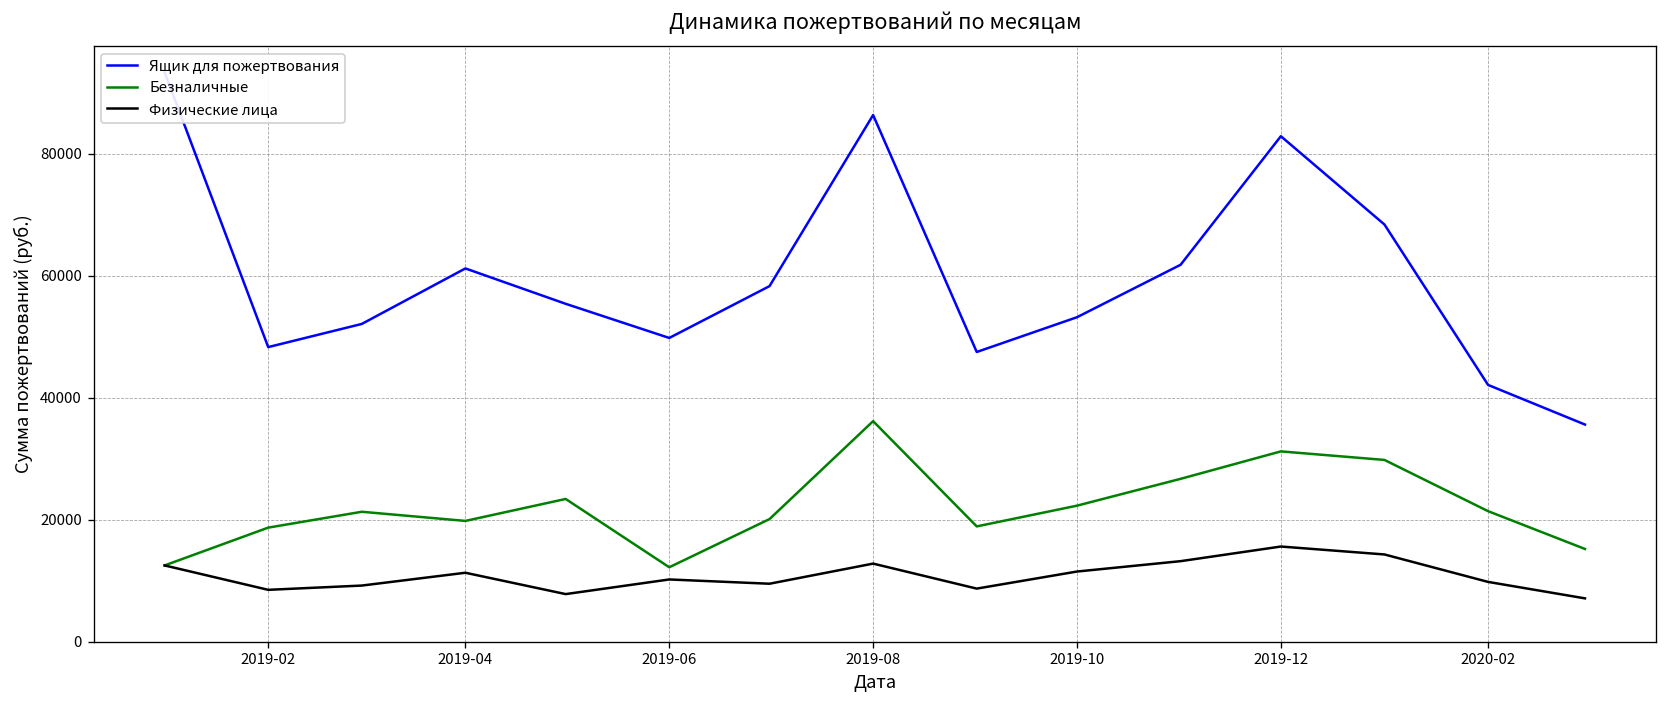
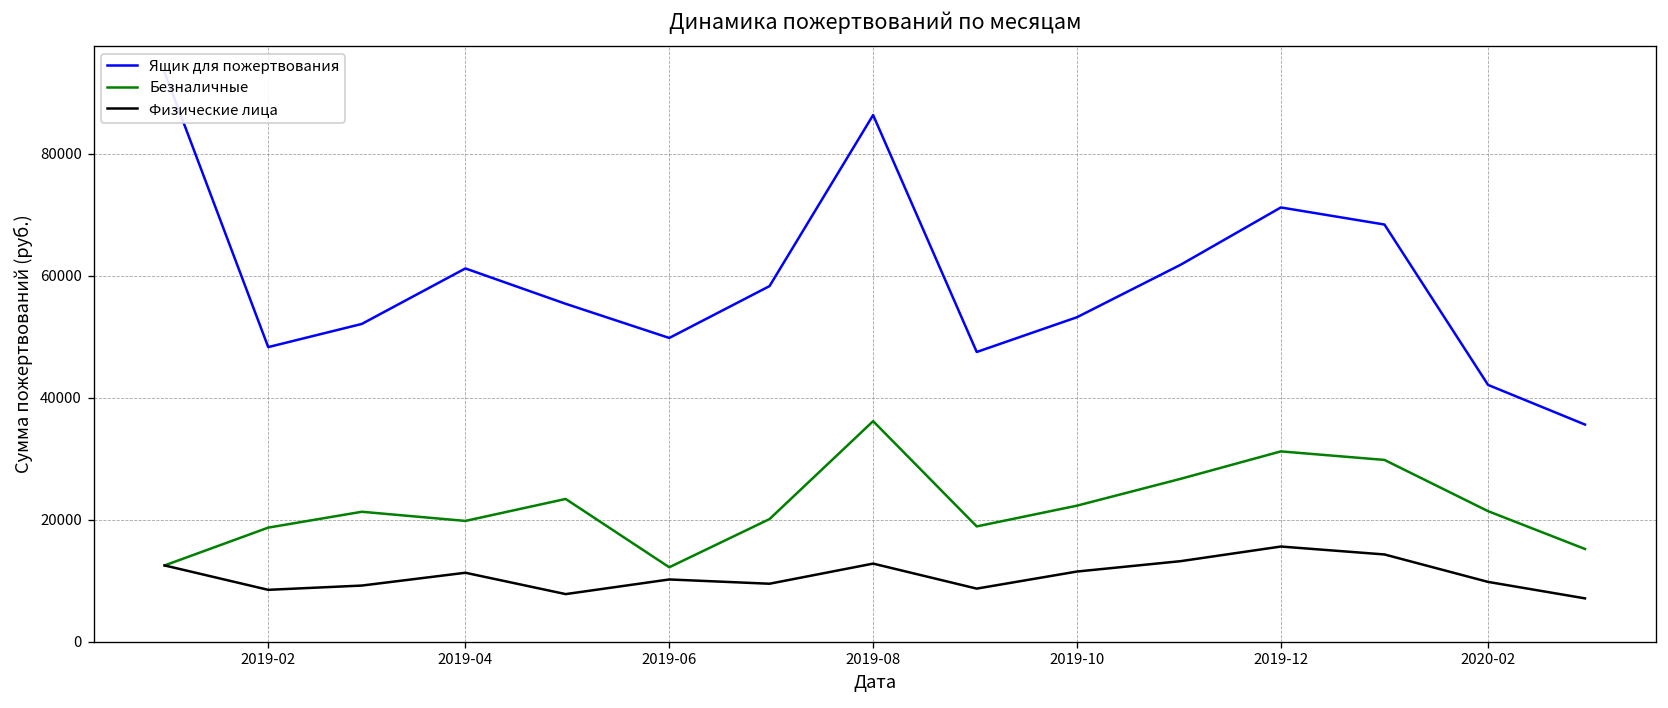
Ящик для пожертвования, 2019-12: 83000 -> 71000
